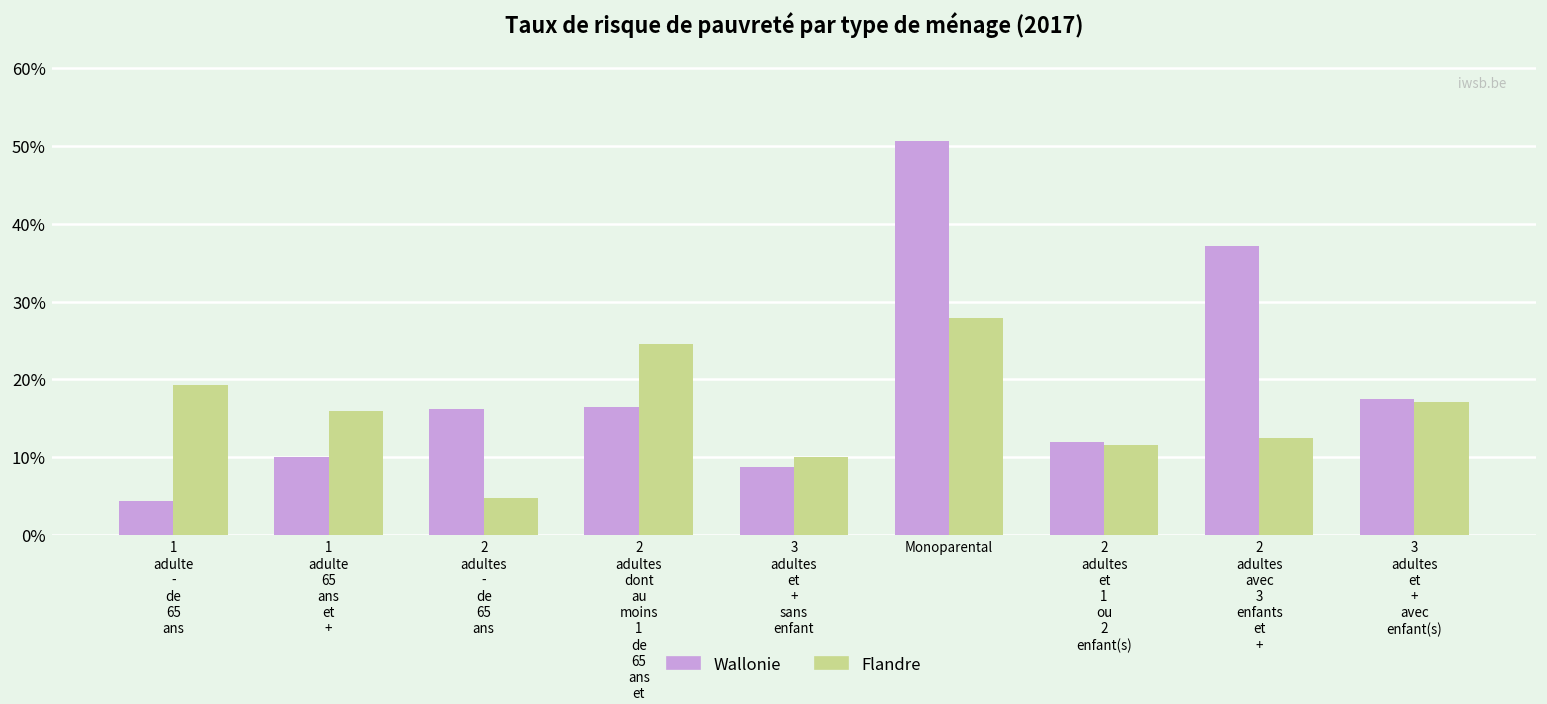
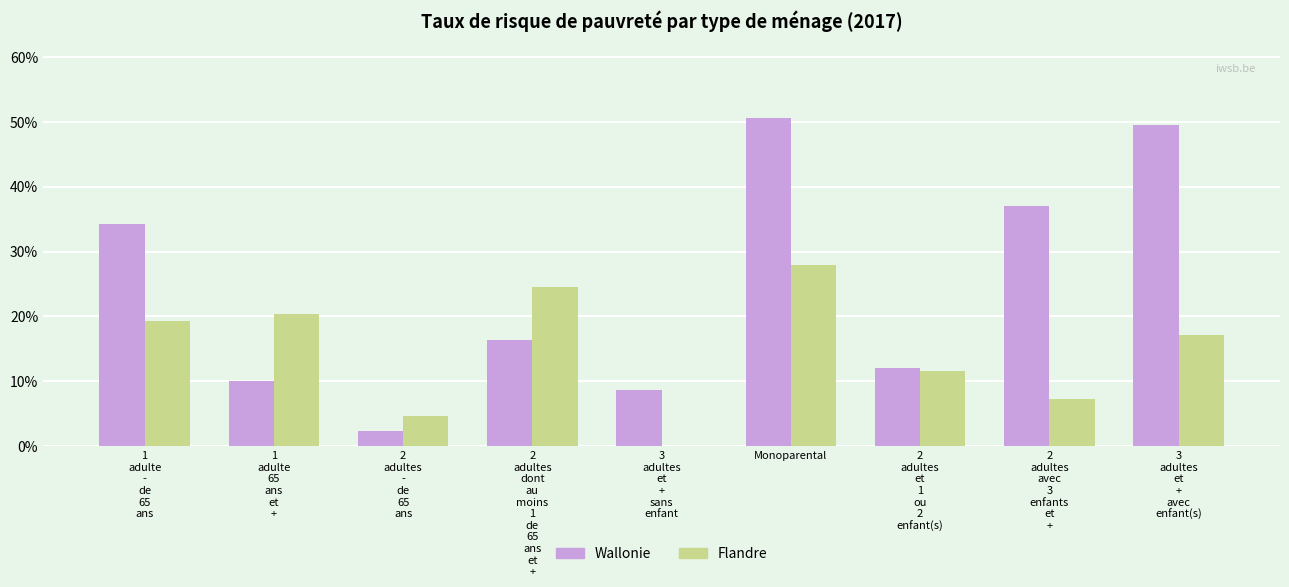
Wallonie, 1 adulte - de 65 ans: 4% -> 34%
Flandre, 1 adulte 65 ans et +: 16% -> 20%
Wallonie, 2 adultes - de 65 ans: 16% -> 2%
Flandre, 3 adultes et + sans enfant: 10% -> 0%
Flandre, 2 adultes avec 3 enfants et +: 12% -> 7%
Wallonie, 3 adultes et + avec enfant(s): 18% -> 50%
